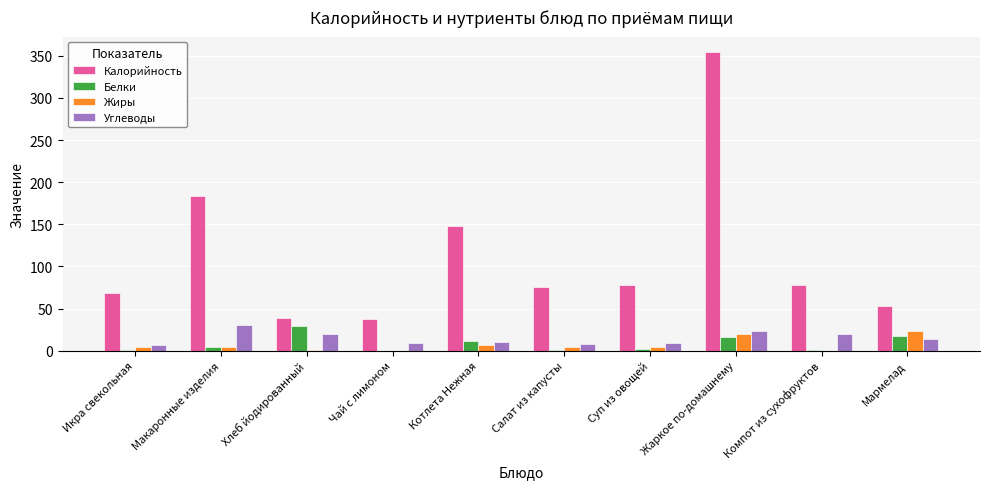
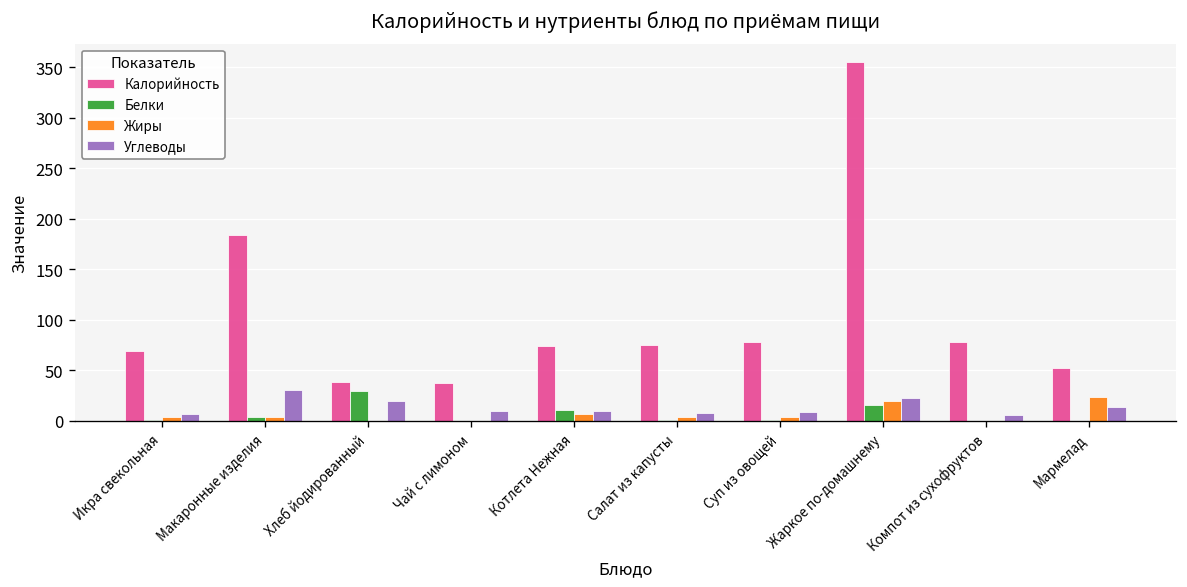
Калорийность, Котлета Нежная: 150 -> 70
Углеводы, Компот из сухофруктов: 20 -> 10
Белки, Мармелад: 20 -> 0
